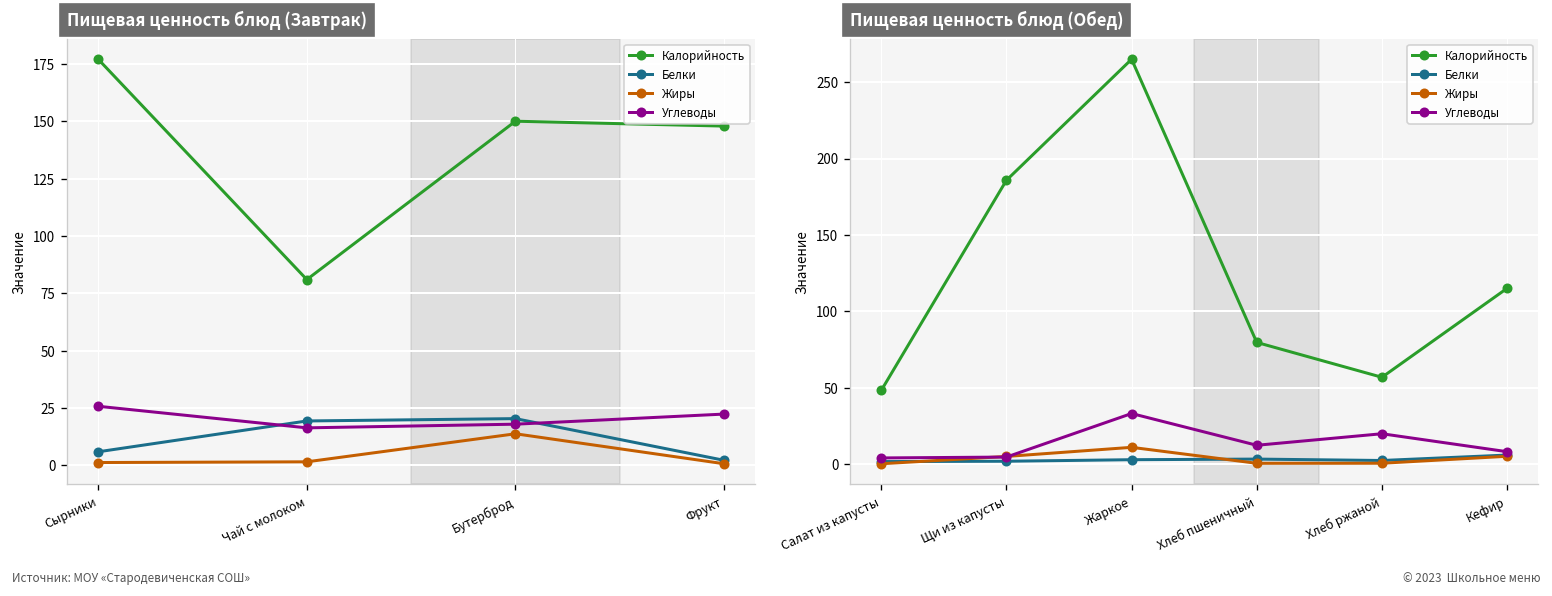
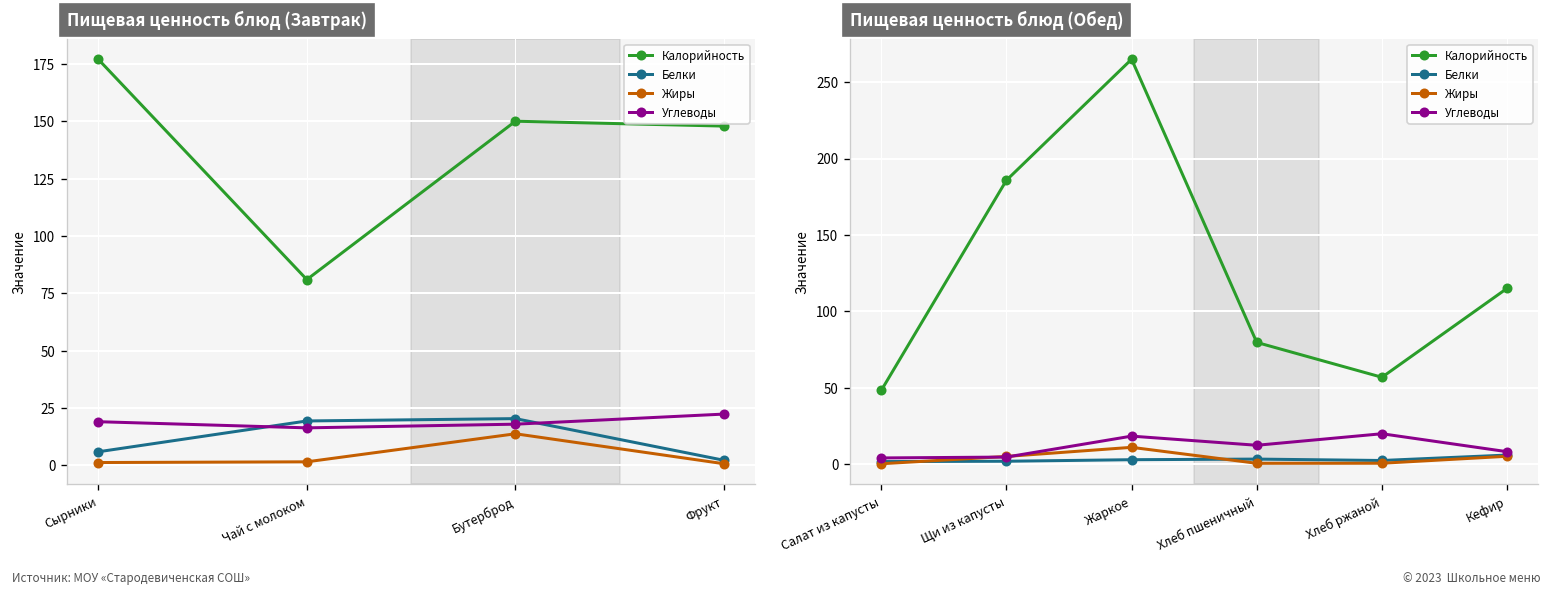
Пищевая ценность блюд (Завтрак), Углеводы, Сырники: 26 -> 19
Пищевая ценность блюд (Обед), Углеводы, Жаркое: 33 -> 18
